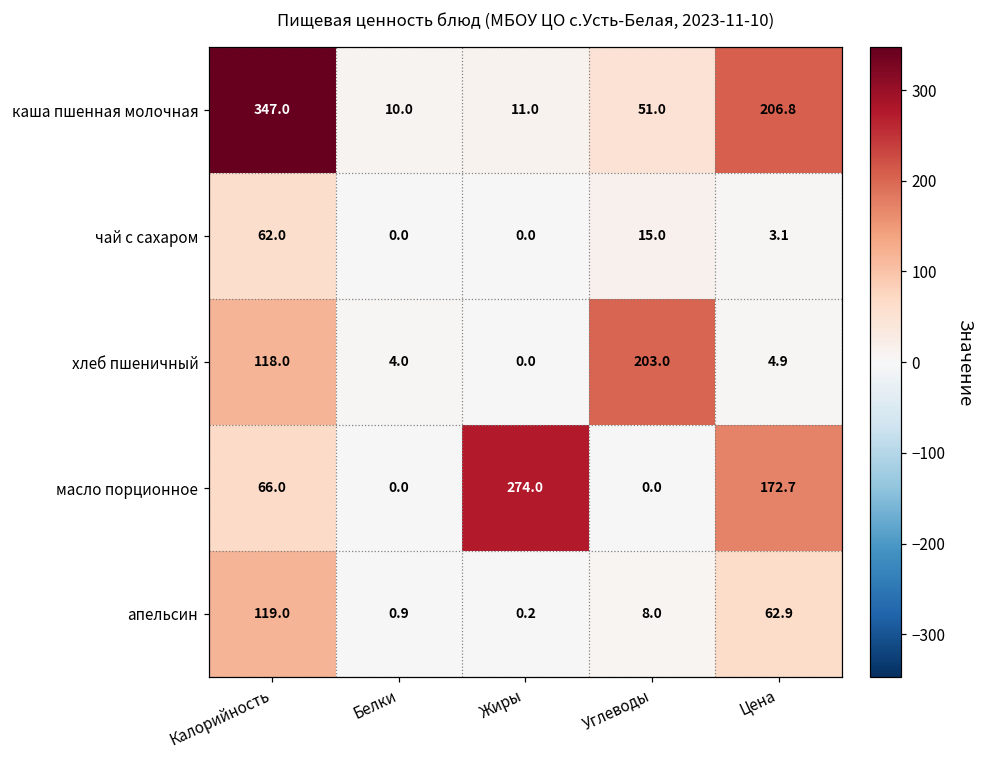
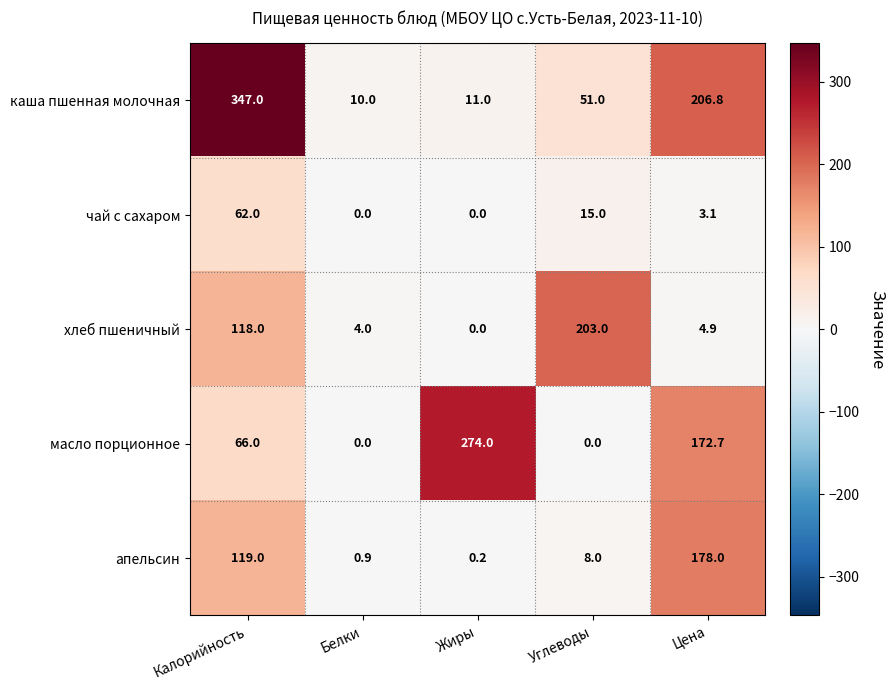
апельсин, Цена: 62.9 -> 178.0
